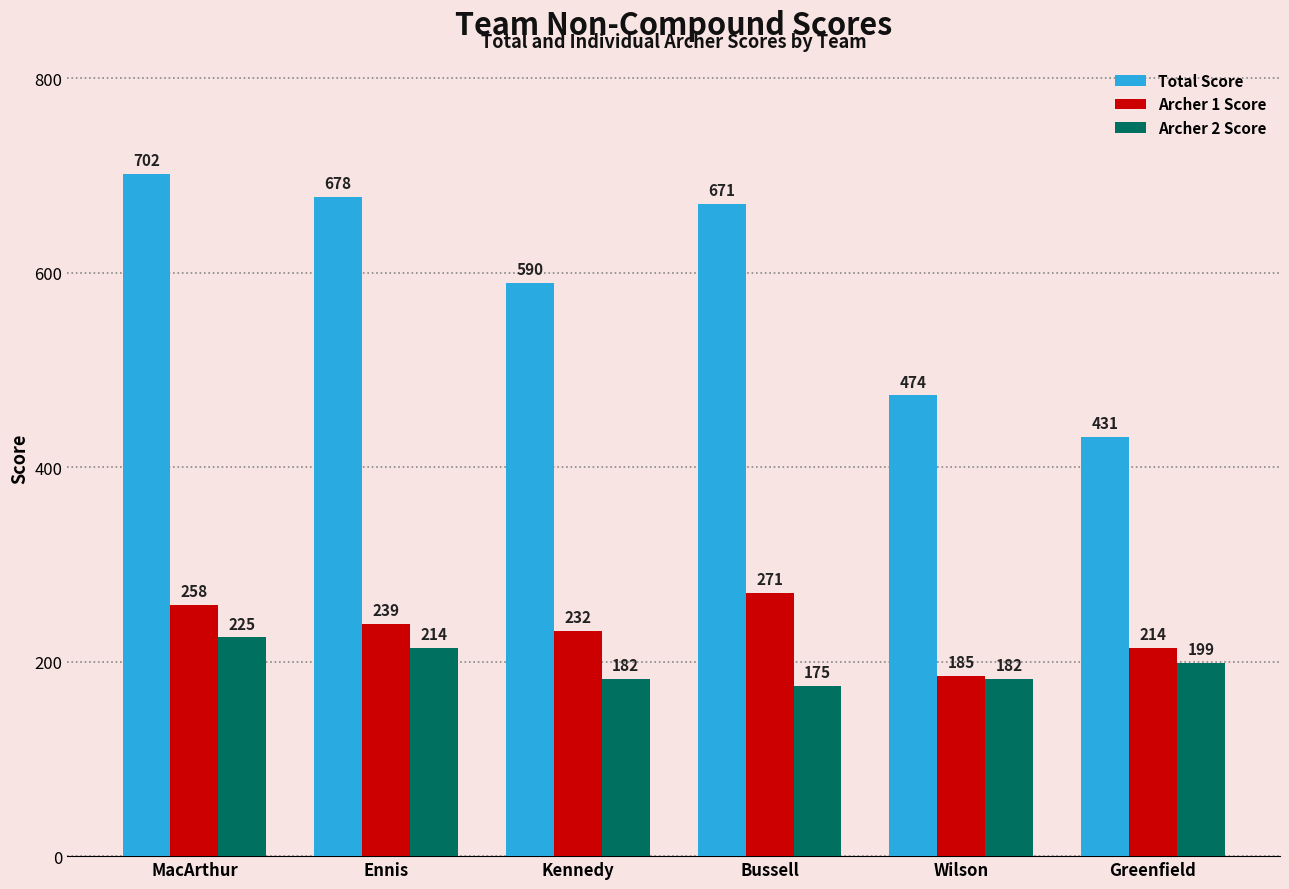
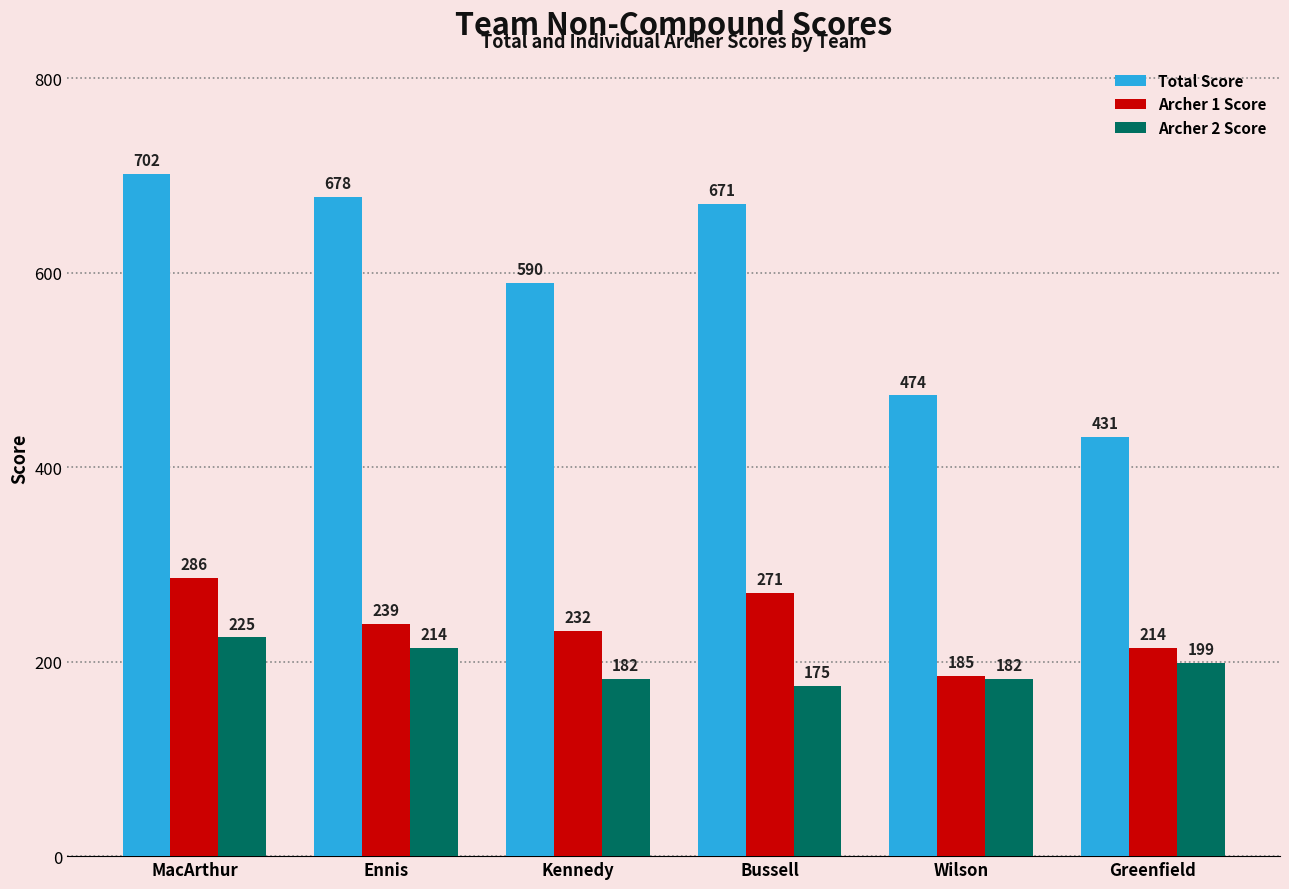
Archer 1 Score, MacArthur: 258 -> 286
